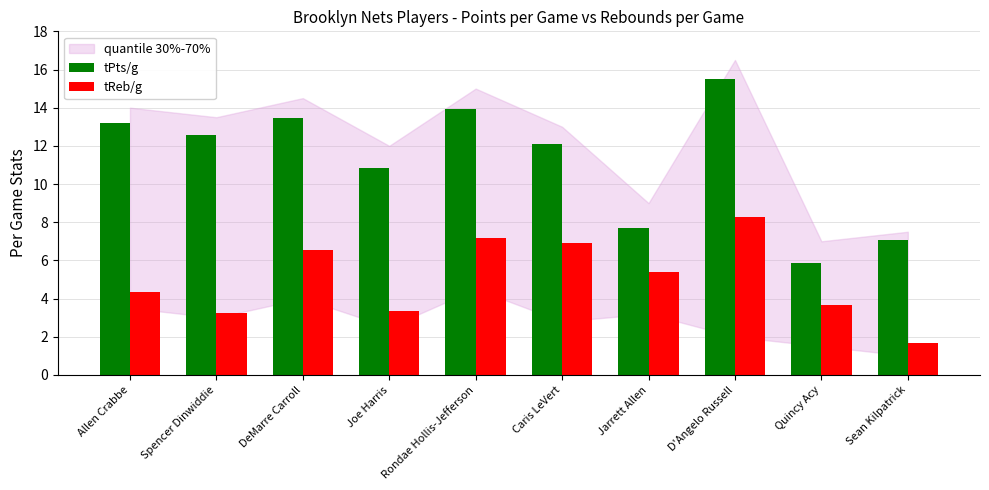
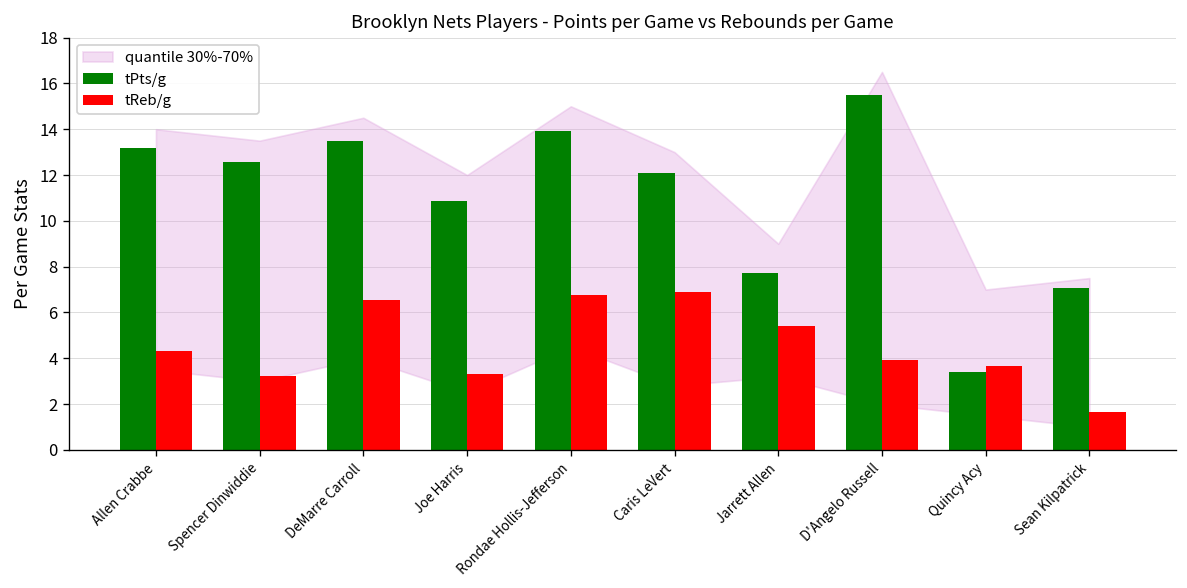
tReb/g, Rondae Hollis-Jefferson: 7.2 -> 6.8
tReb/g, D'Angelo Russell: 8.3 -> 3.9
tPts/g, Quincy Acy: 5.9 -> 3.4
